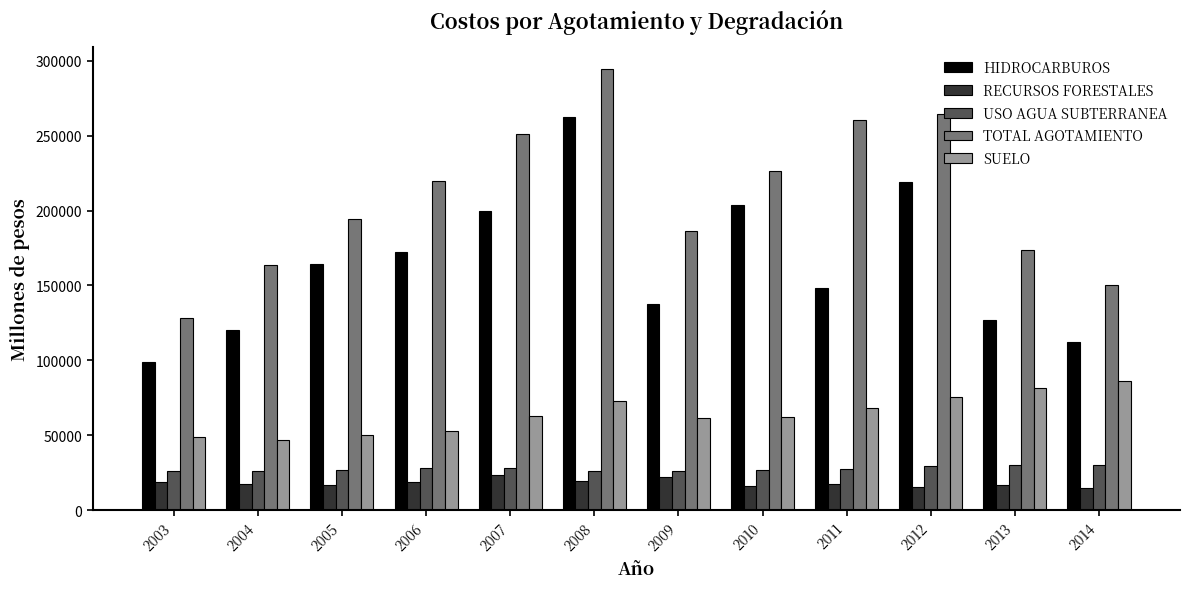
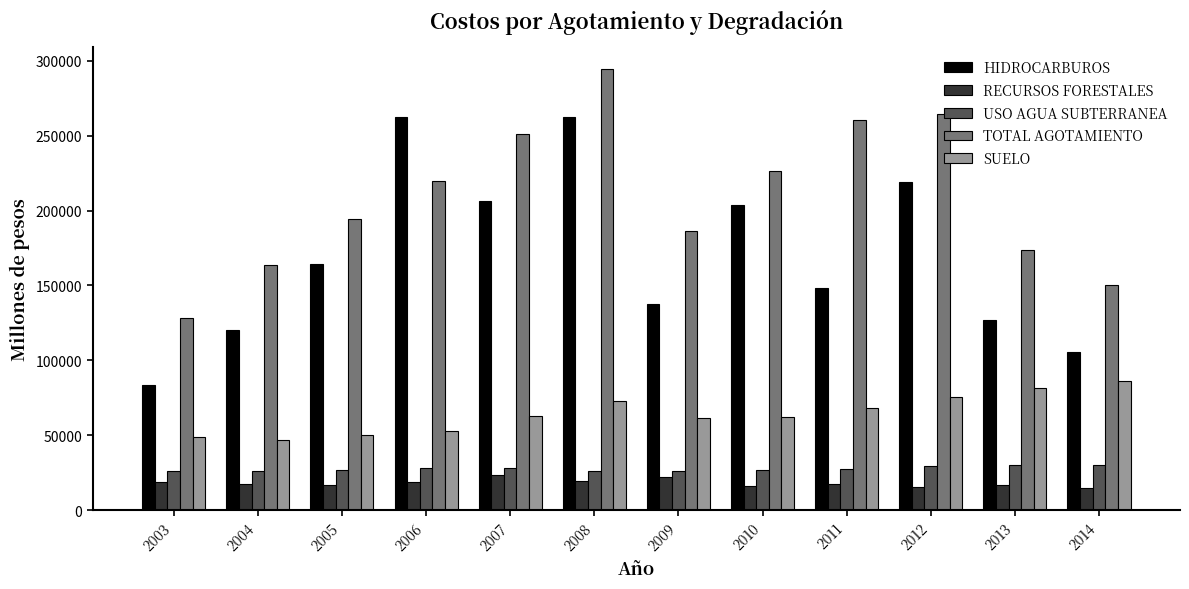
HIDROCARBUROS, 2003: 99000 -> 84000
HIDROCARBUROS, 2006: 172000 -> 263000
HIDROCARBUROS, 2007: 200000 -> 206000
HIDROCARBUROS, 2014: 112000 -> 105000
